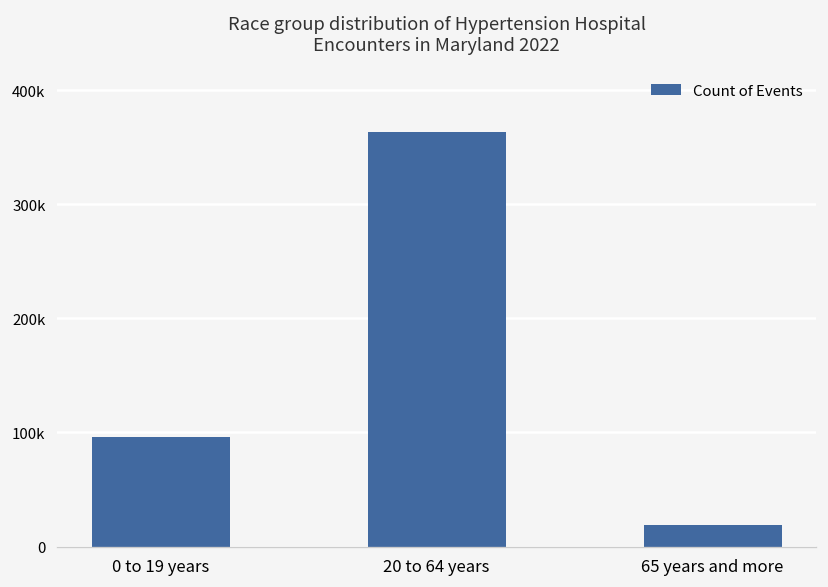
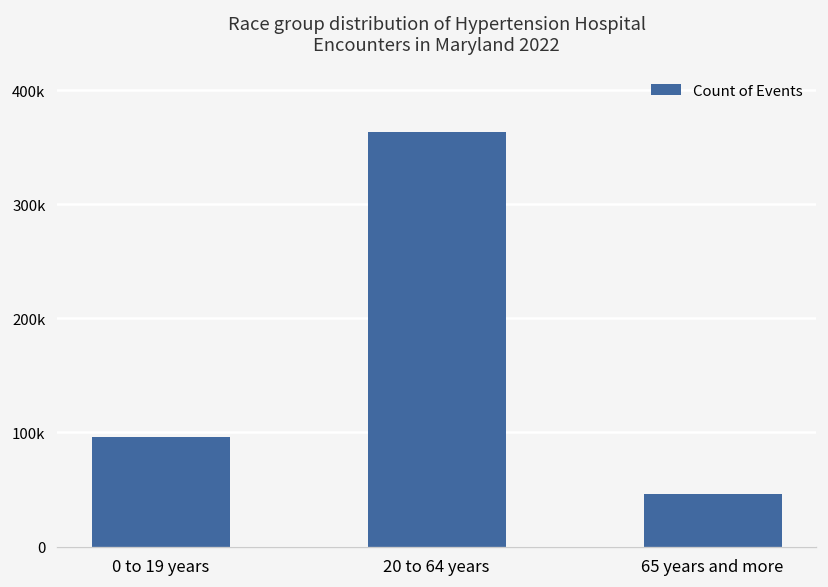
65 years and more: 20000 -> 50000
